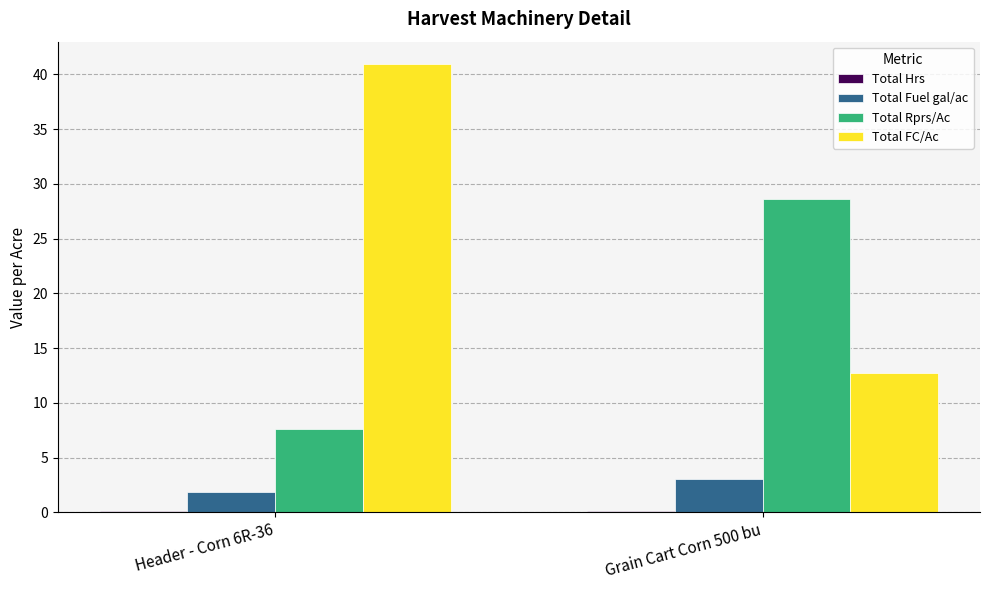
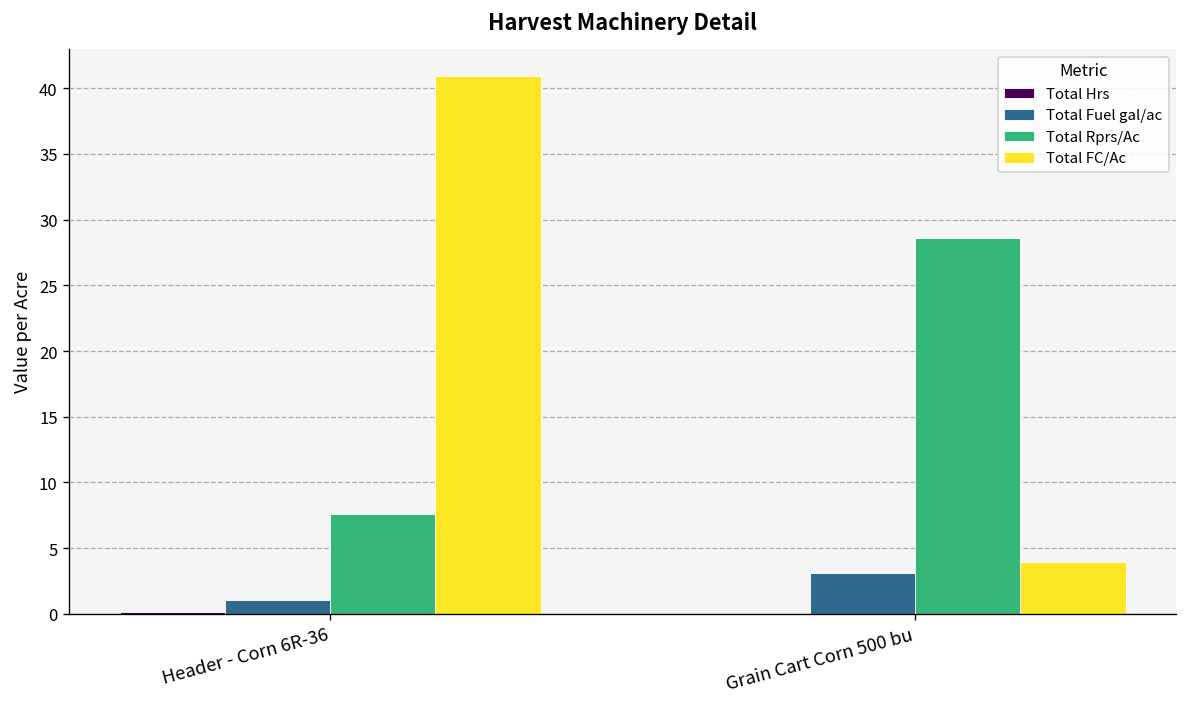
Total Fuel gal/ac, Header - Corn 6R-36: 1.9 -> 1.1
Total FC/Ac, Grain Cart Corn 500 bu: 12.7 -> 3.9
